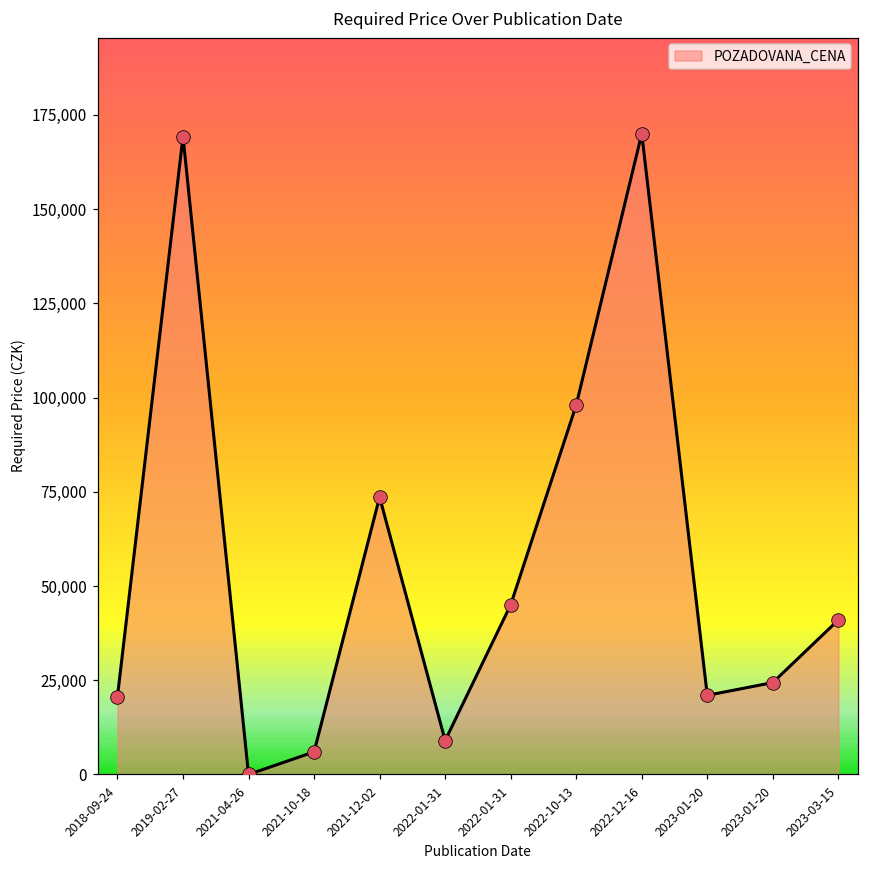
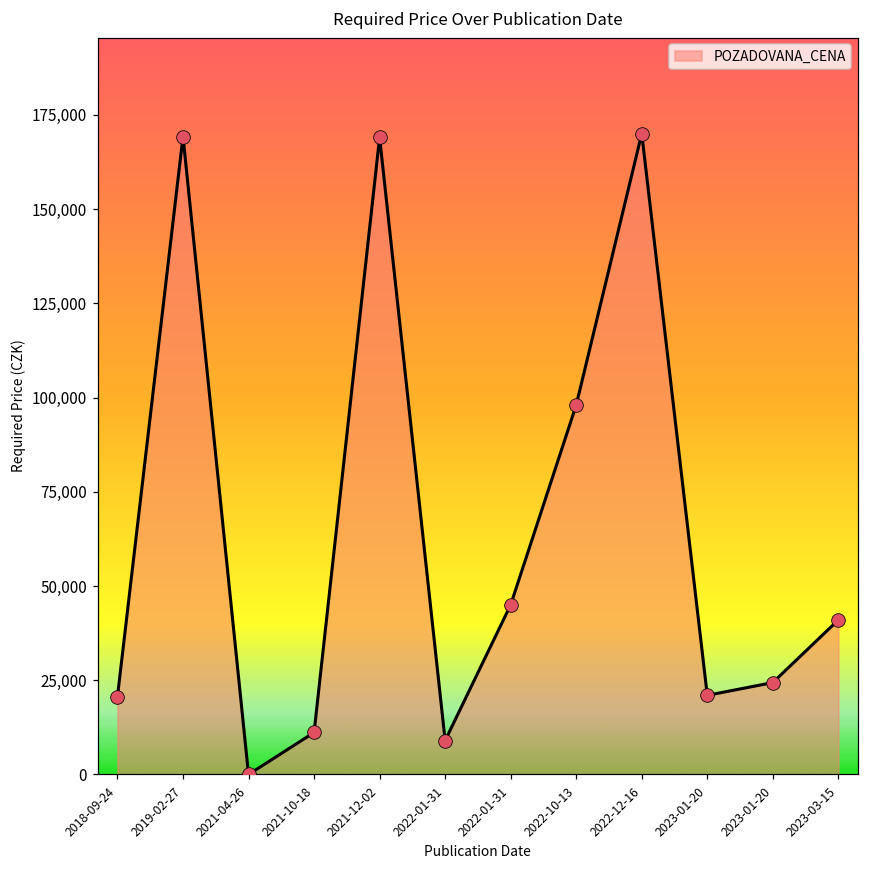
2021-10-18: 6,000 -> 11,000
2021-12-02: 74,000 -> 169,000
